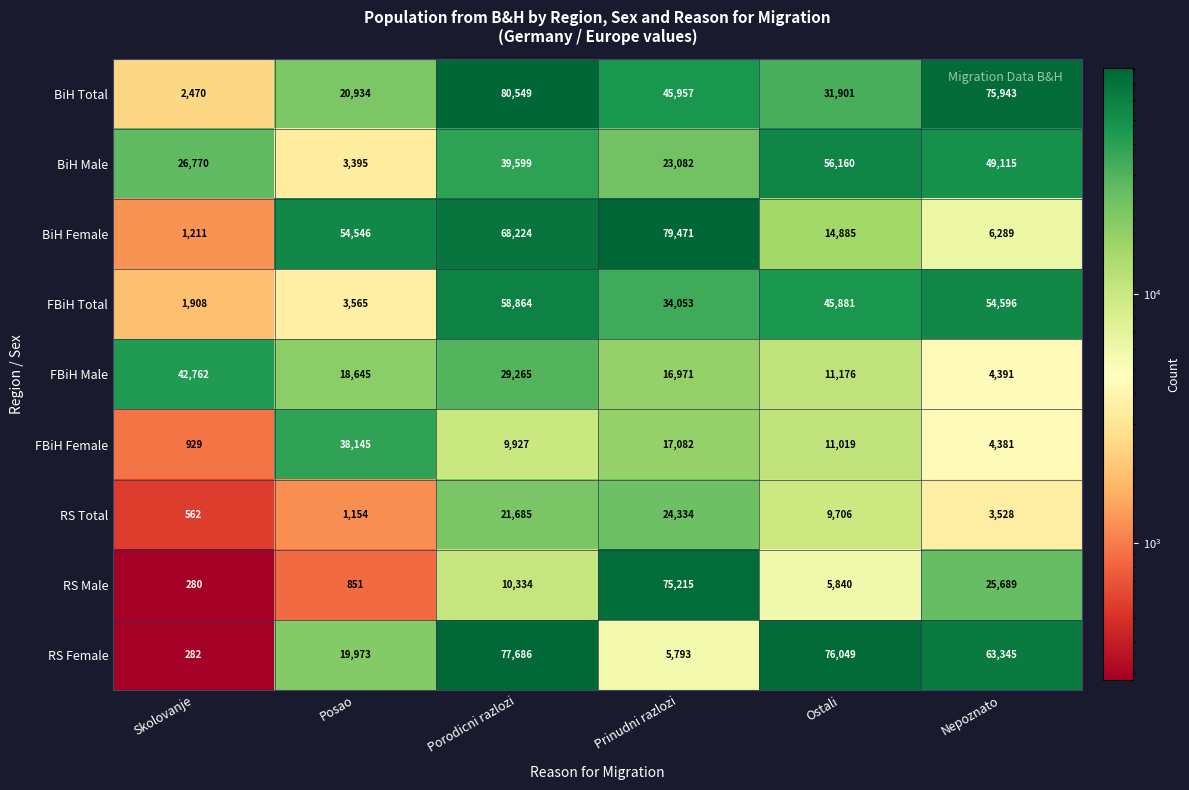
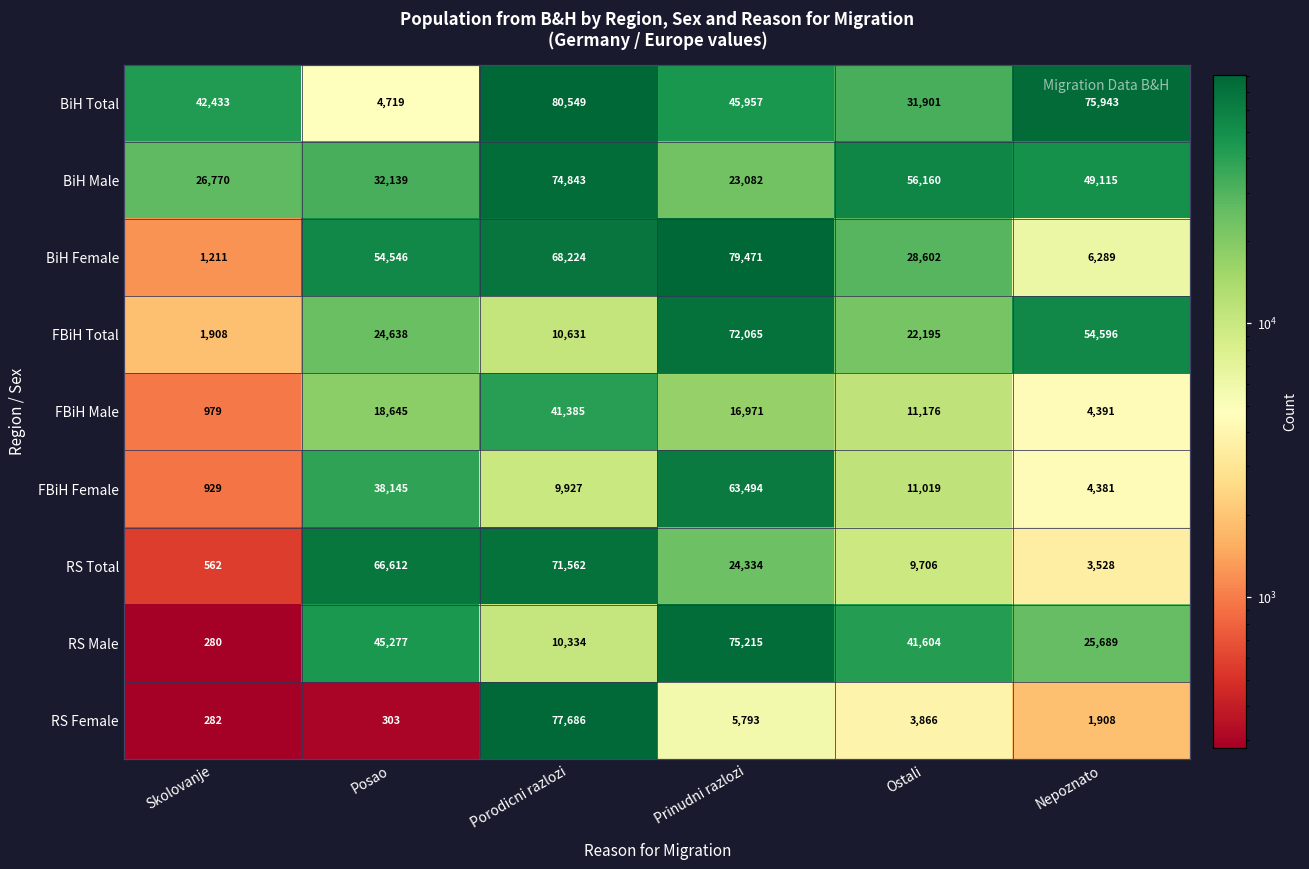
BiH Total, Skolovanje: 2,470 -> 42,433
BiH Total, Posao: 20,934 -> 4,719
BiH Male, Posao: 3,395 -> 32,139
BiH Male, Porodicni razlozi: 39,599 -> 74,843
BiH Female, Ostali: 14,885 -> 28,602
FBiH Total, Posao: 3,565 -> 24,638
FBiH Total, Porodicni razlozi: 58,864 -> 10,631
FBiH Total, Prinudni razlozi: 34,053 -> 72,065
FBiH Total, Ostali: 45,881 -> 22,195
FBiH Male, Skolovanje: 42,762 -> 979
FBiH Male, Porodicni razlozi: 29,265 -> 41,385
FBiH Female, Prinudni razlozi: 17,082 -> 63,494
RS Total, Posao: 1,154 -> 66,612
RS Total, Porodicni razlozi: 21,685 -> 71,562
RS Male, Posao: 851 -> 45,277
RS Male, Ostali: 5,840 -> 41,604
RS Female, Posao: 19,973 -> 303
RS Female, Ostali: 76,049 -> 3,866
RS Female, Nepoznato: 63,345 -> 1,908
